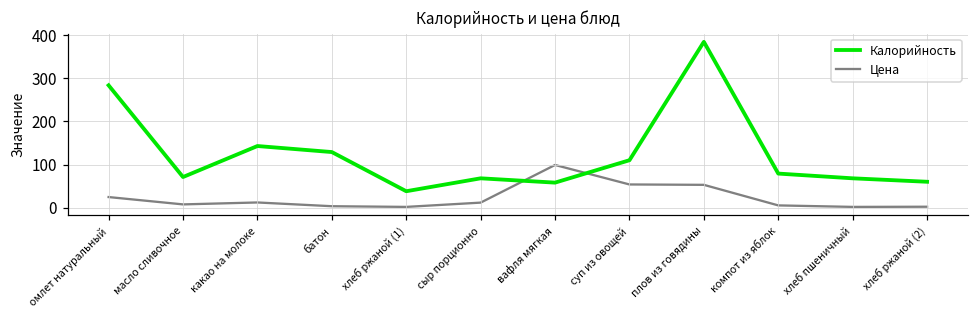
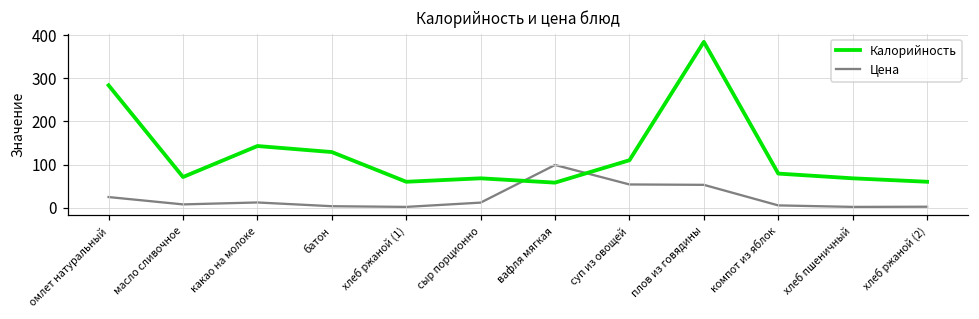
Калорийность, хлеб ржаной (1): 40 -> 60
